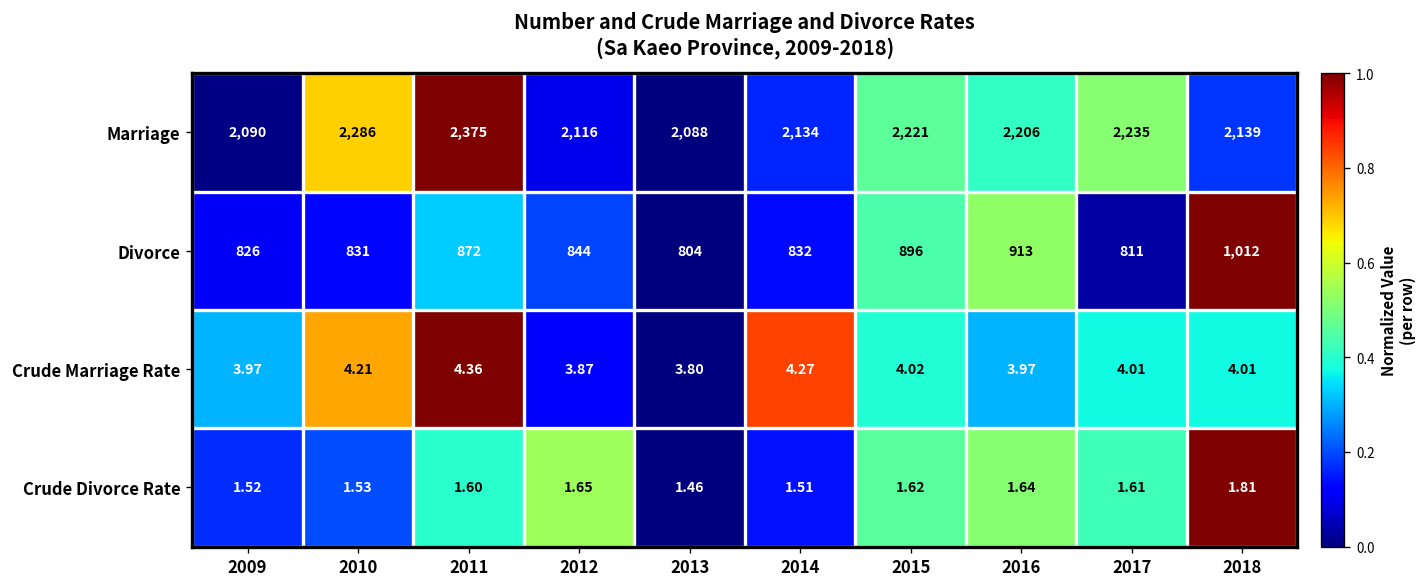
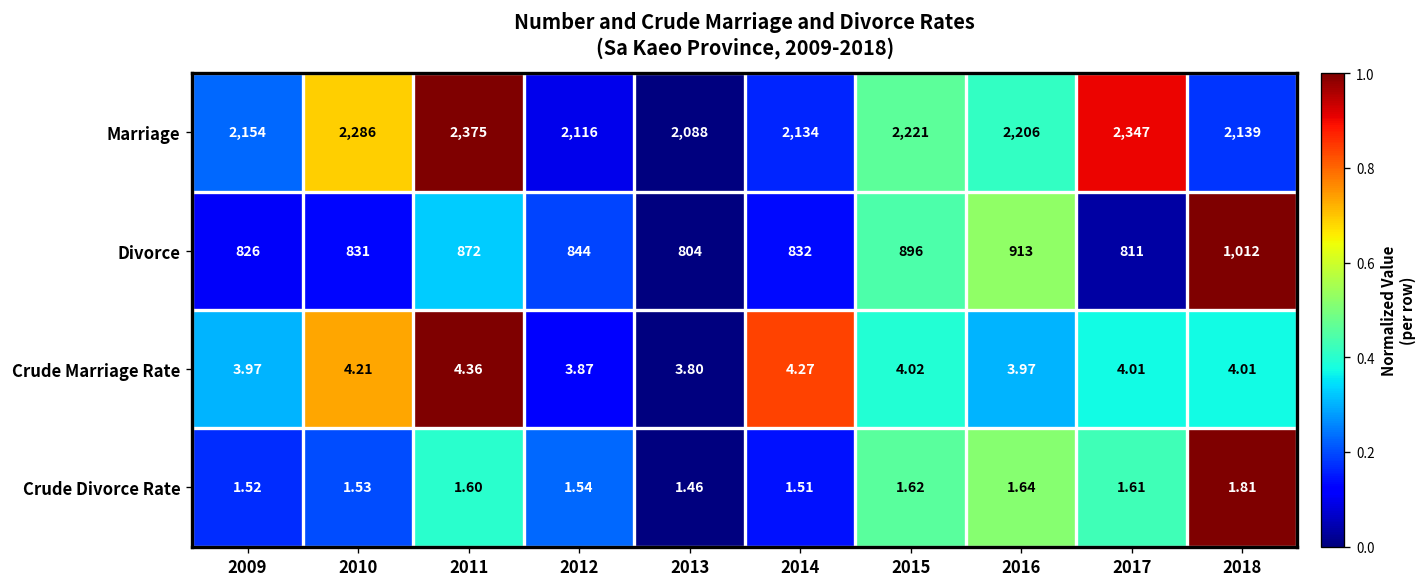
Marriage, 2009: 2,090 -> 2,154
Marriage, 2017: 2,235 -> 2,347
Crude Divorce Rate, 2012: 1.65 -> 1.54
